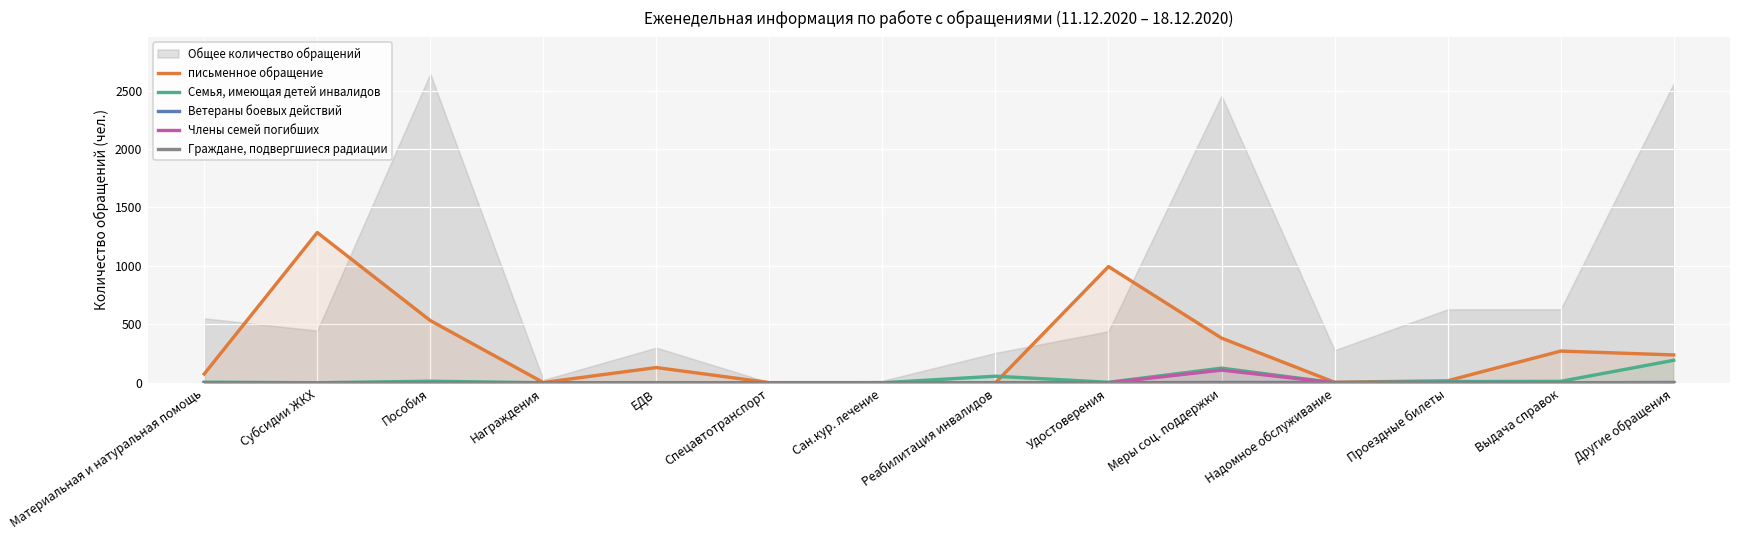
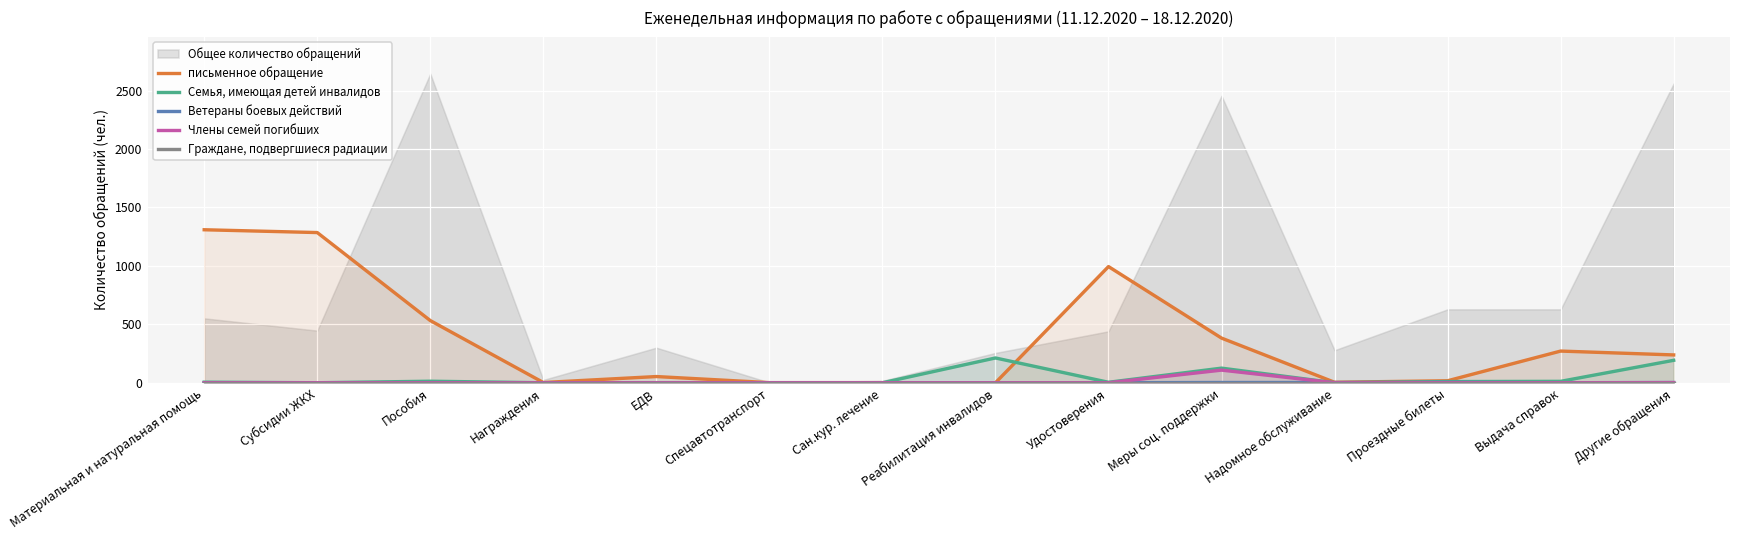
письменное обращение, Материальная и натуральная помощь: 80 -> 1310
письменное обращение, ЕДВ: 130 -> 50
Семья, имеющая детей инвалидов, Реабилитация инвалидов: 60 -> 210
